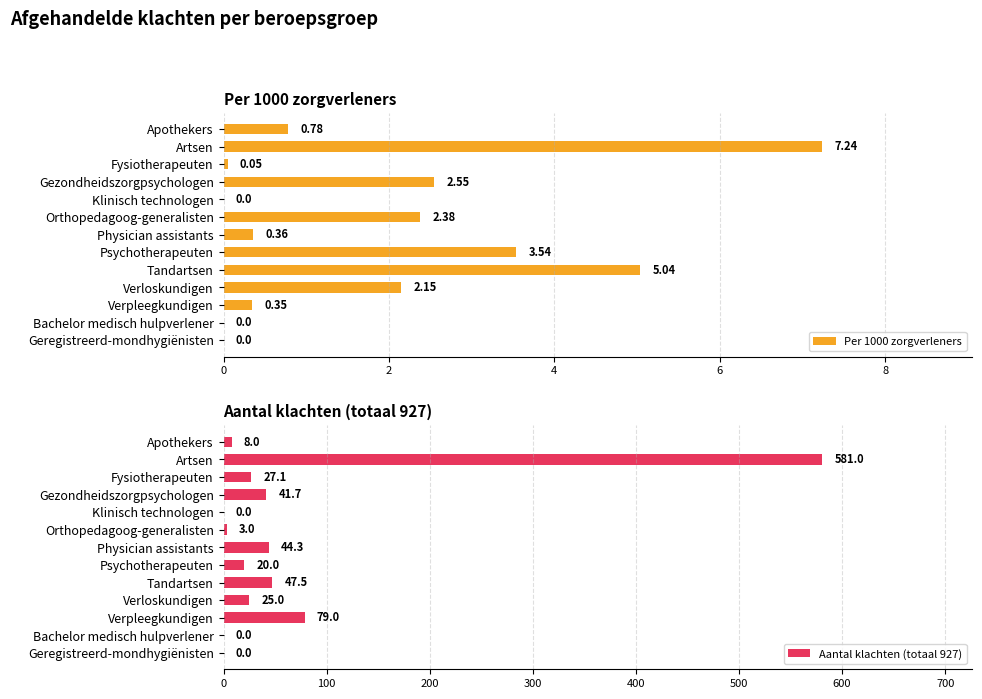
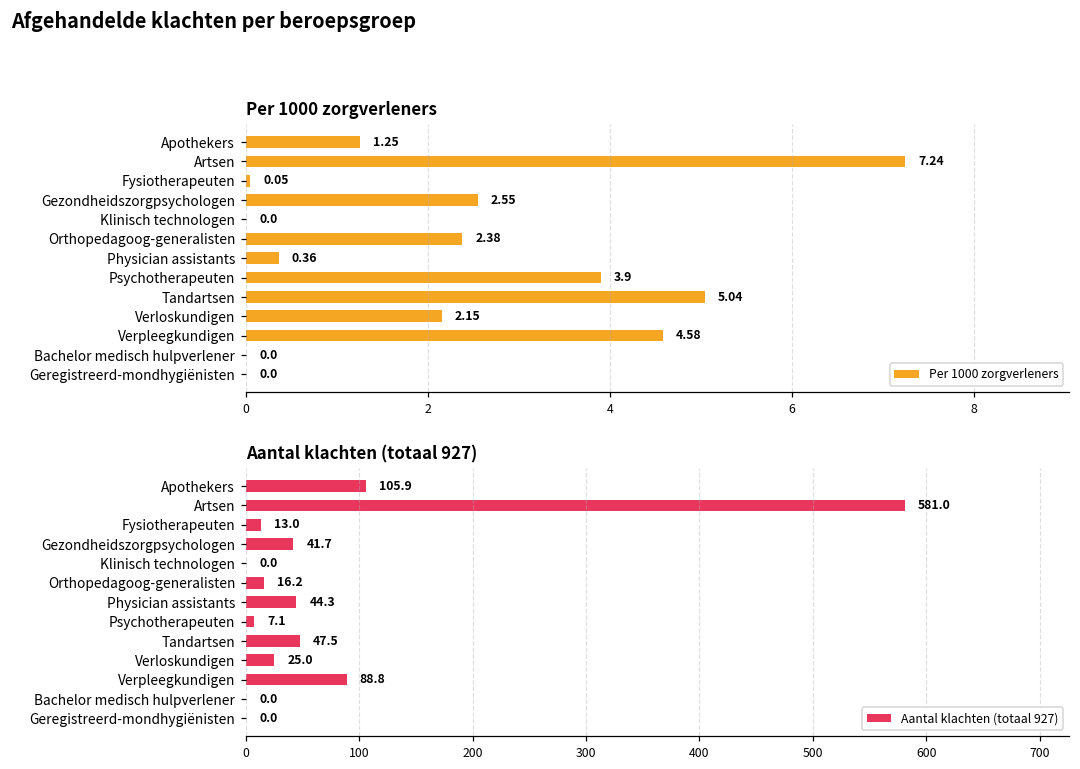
Per 1000 zorgverleners, Apothekers: 0.78 -> 1.25
Per 1000 zorgverleners, Psychotherapeuten: 3.54 -> 3.9
Per 1000 zorgverleners, Verpleegkundigen: 0.35 -> 4.58
Aantal klachten (totaal 927), Apothekers: 8.0 -> 105.9
Aantal klachten (totaal 927), Fysiotherapeuten: 27.1 -> 13.0
Aantal klachten (totaal 927), Orthopedagoog-generalisten: 3.0 -> 16.2
Aantal klachten (totaal 927), Psychotherapeuten: 20.0 -> 7.1
Aantal klachten (totaal 927), Verpleegkundigen: 79.0 -> 88.8
